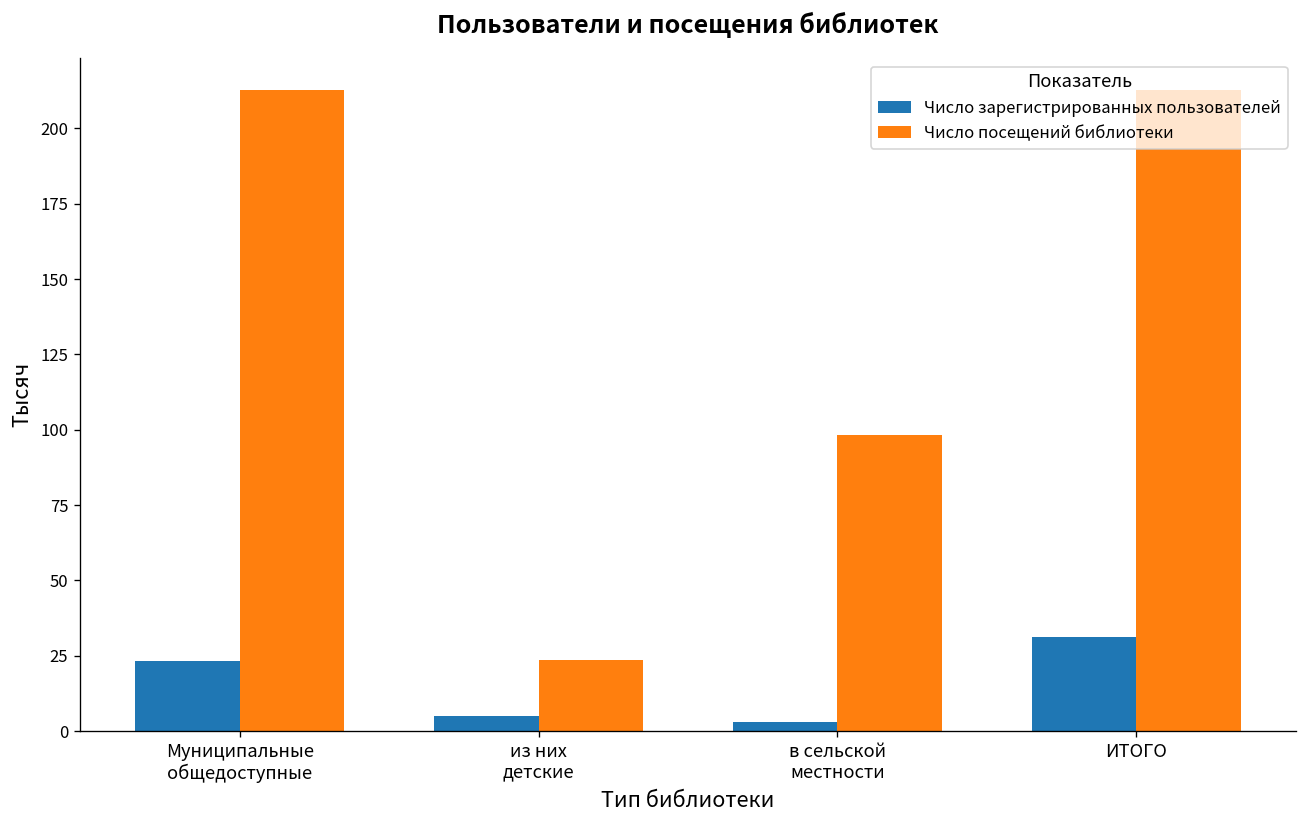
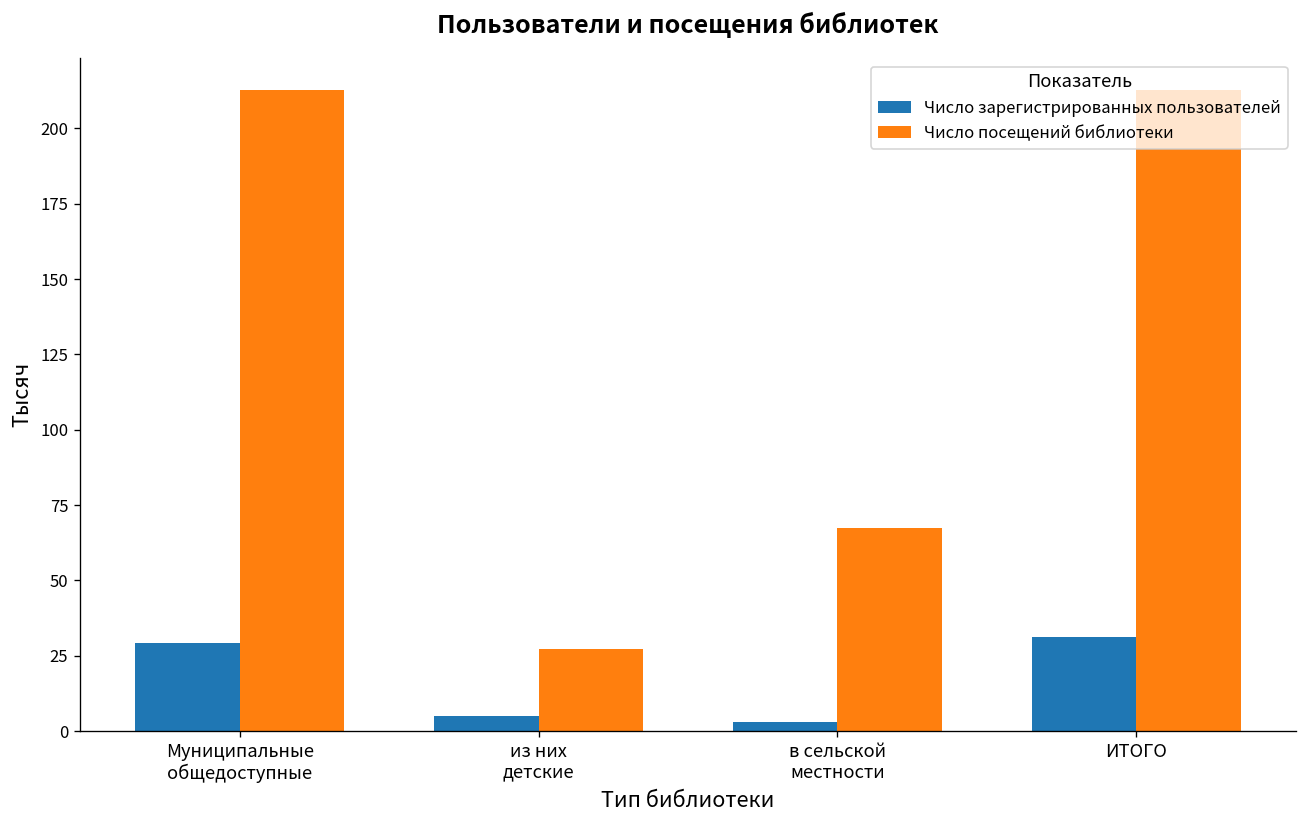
Число зарегистрированных пользователей, Муниципальные общедоступные: 23 -> 29
Число посещений библиотеки, из них детские: 24 -> 27
Число посещений библиотеки, в сельской местности: 98 -> 68
